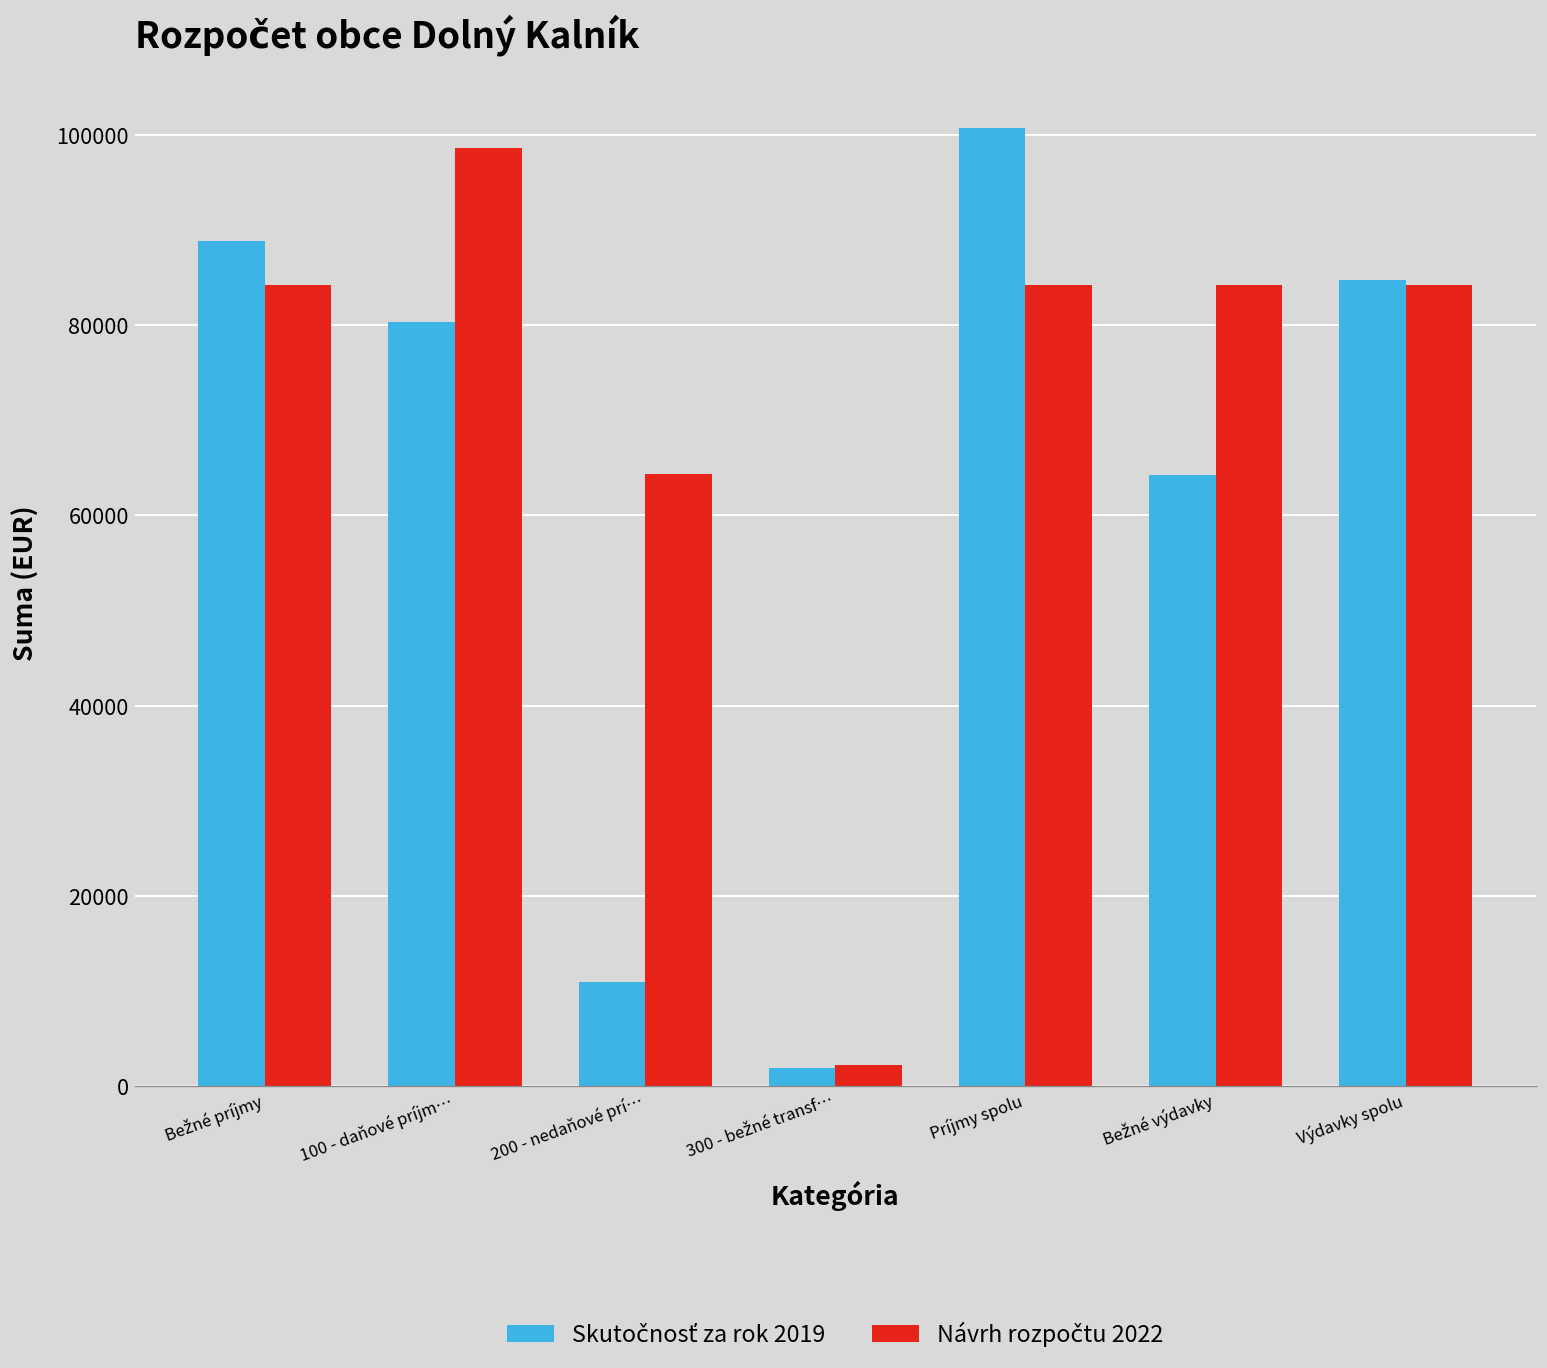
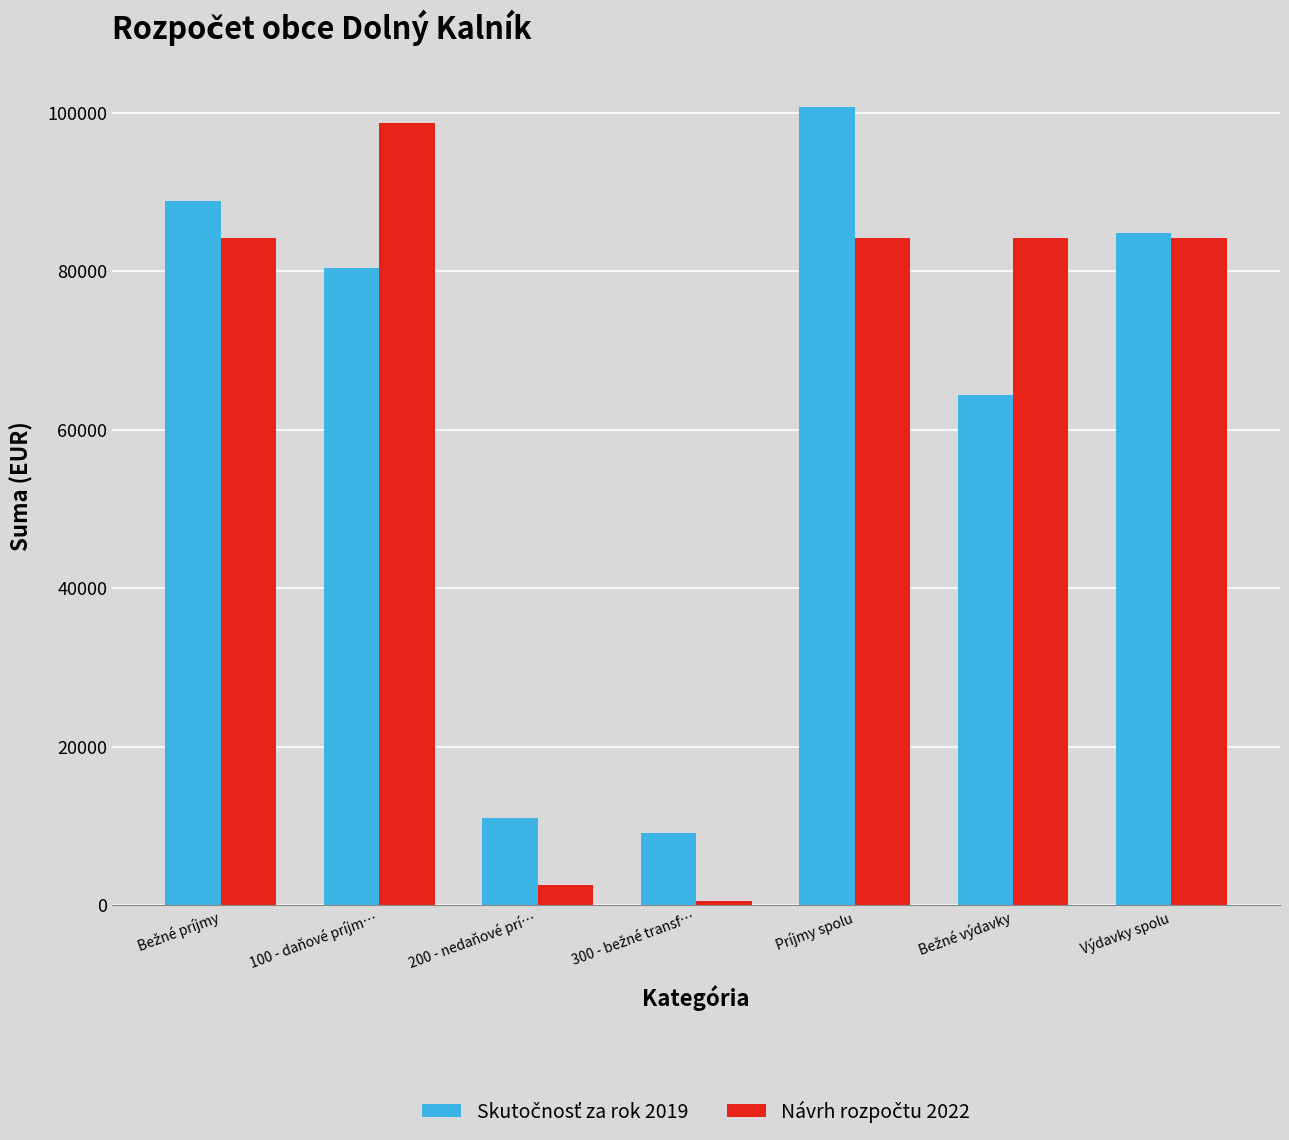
Návrh rozpočtu 2022, 200 - nedaňové prí…: 64000 -> 3000
Skutočnosť za rok 2019, 300 - bežné transf…: 2000 -> 9000
Návrh rozpočtu 2022, 300 - bežné transf…: 2000 -> 1000
